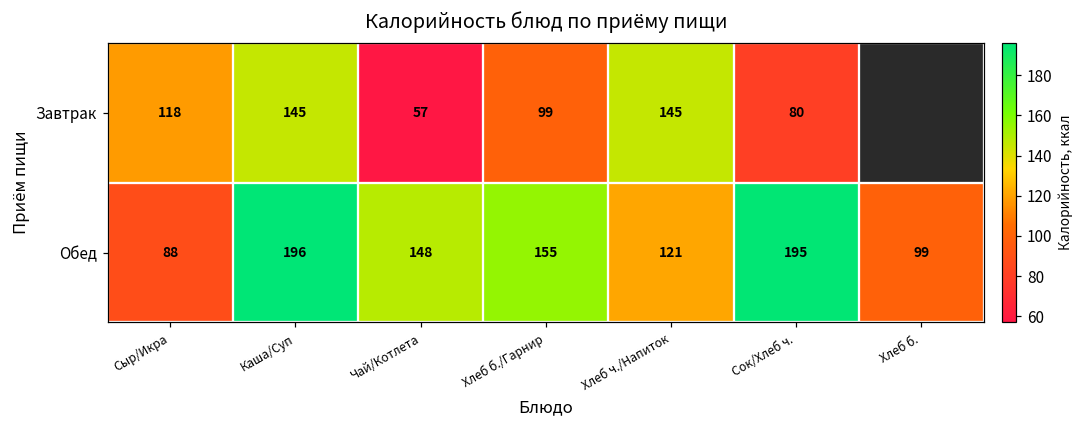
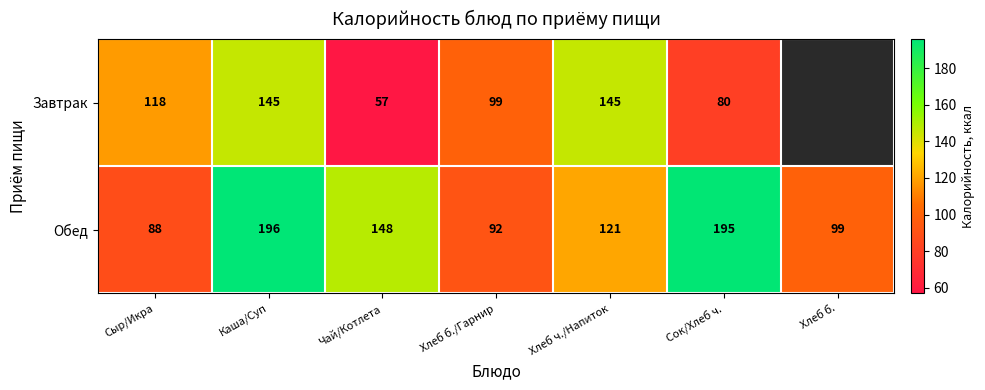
Обед, Хлеб б./Гарнир: 155 -> 92
